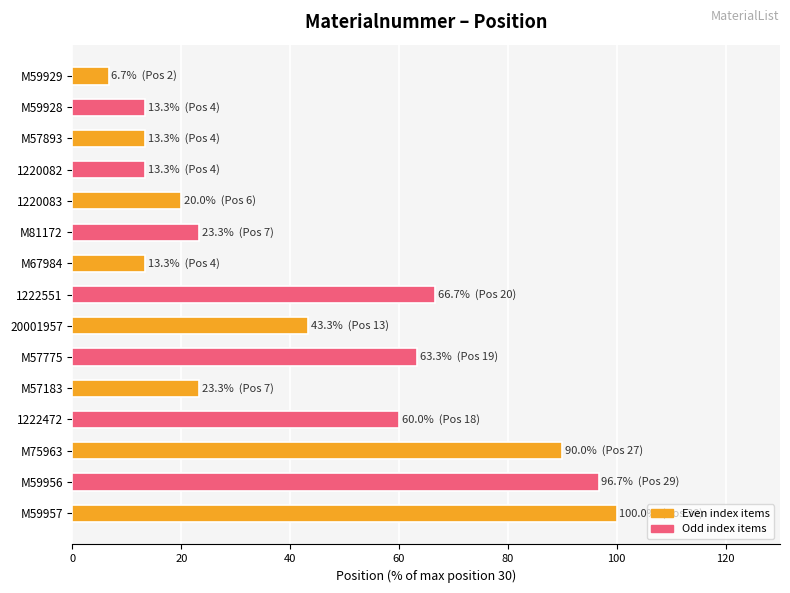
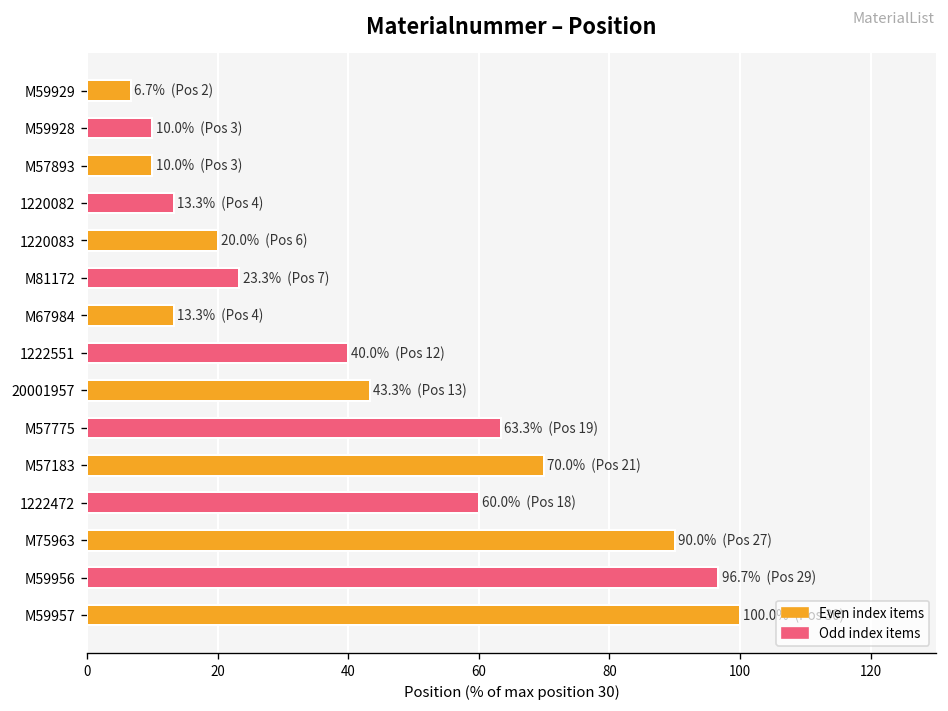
M59928: 13.3% (Pos 4) -> 10.0% (Pos 3)
M57893: 13.3% (Pos 4) -> 10.0% (Pos 3)
1222551: 66.7% (Pos 20) -> 40.0% (Pos 12)
M57183: 23.3% (Pos 7) -> 70.0% (Pos 21)
